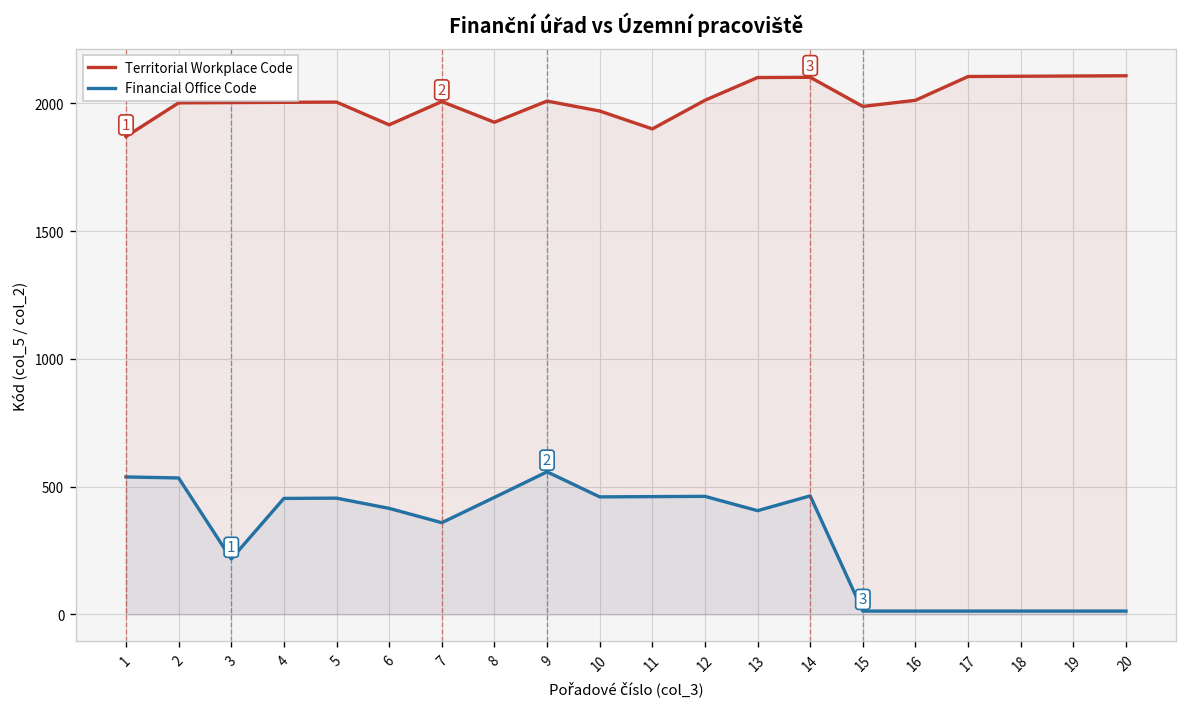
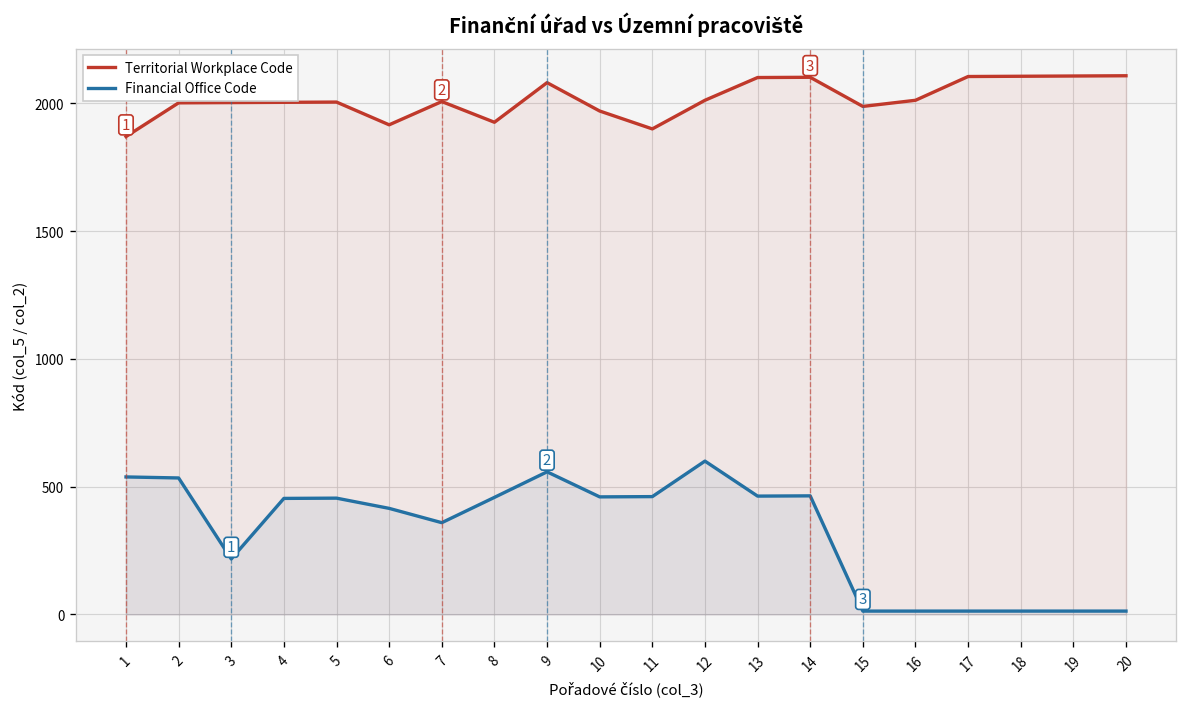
Territorial Workplace Code, 9: 2010 -> 2080
Financial Office Code, 12: 460 -> 600
Financial Office Code, 13: 410 -> 460
